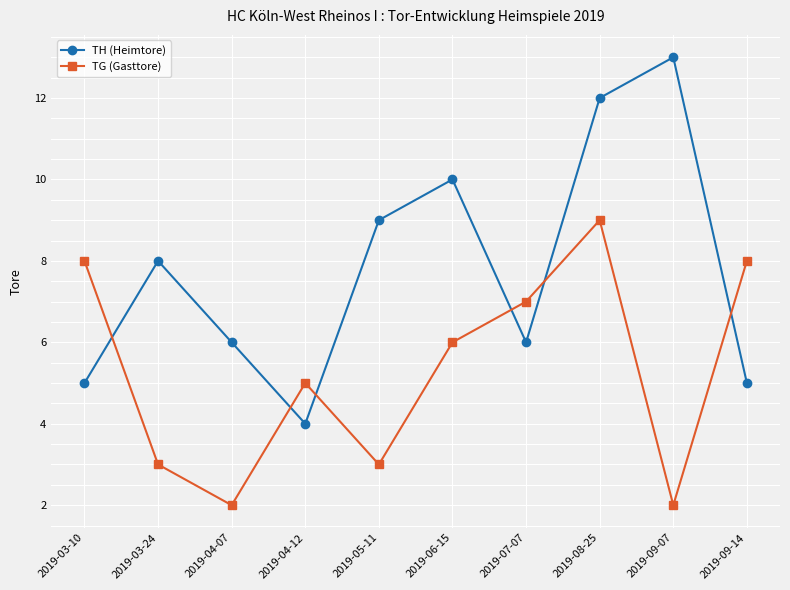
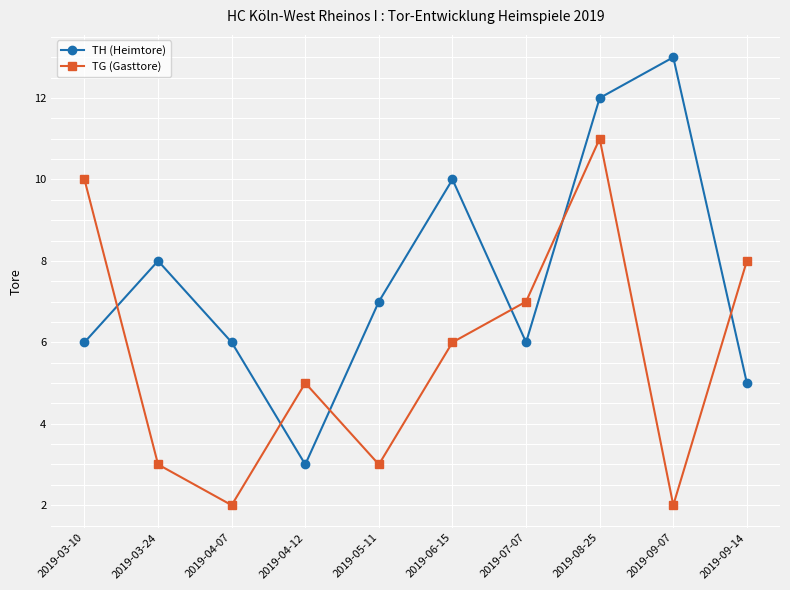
TH (Heimtore), 2019-03-10: 5 -> 6
TG (Gasttore), 2019-03-10: 8 -> 10
TH (Heimtore), 2019-04-12: 4 -> 3
TH (Heimtore), 2019-05-11: 9 -> 7
TG (Gasttore), 2019-08-25: 9 -> 11
